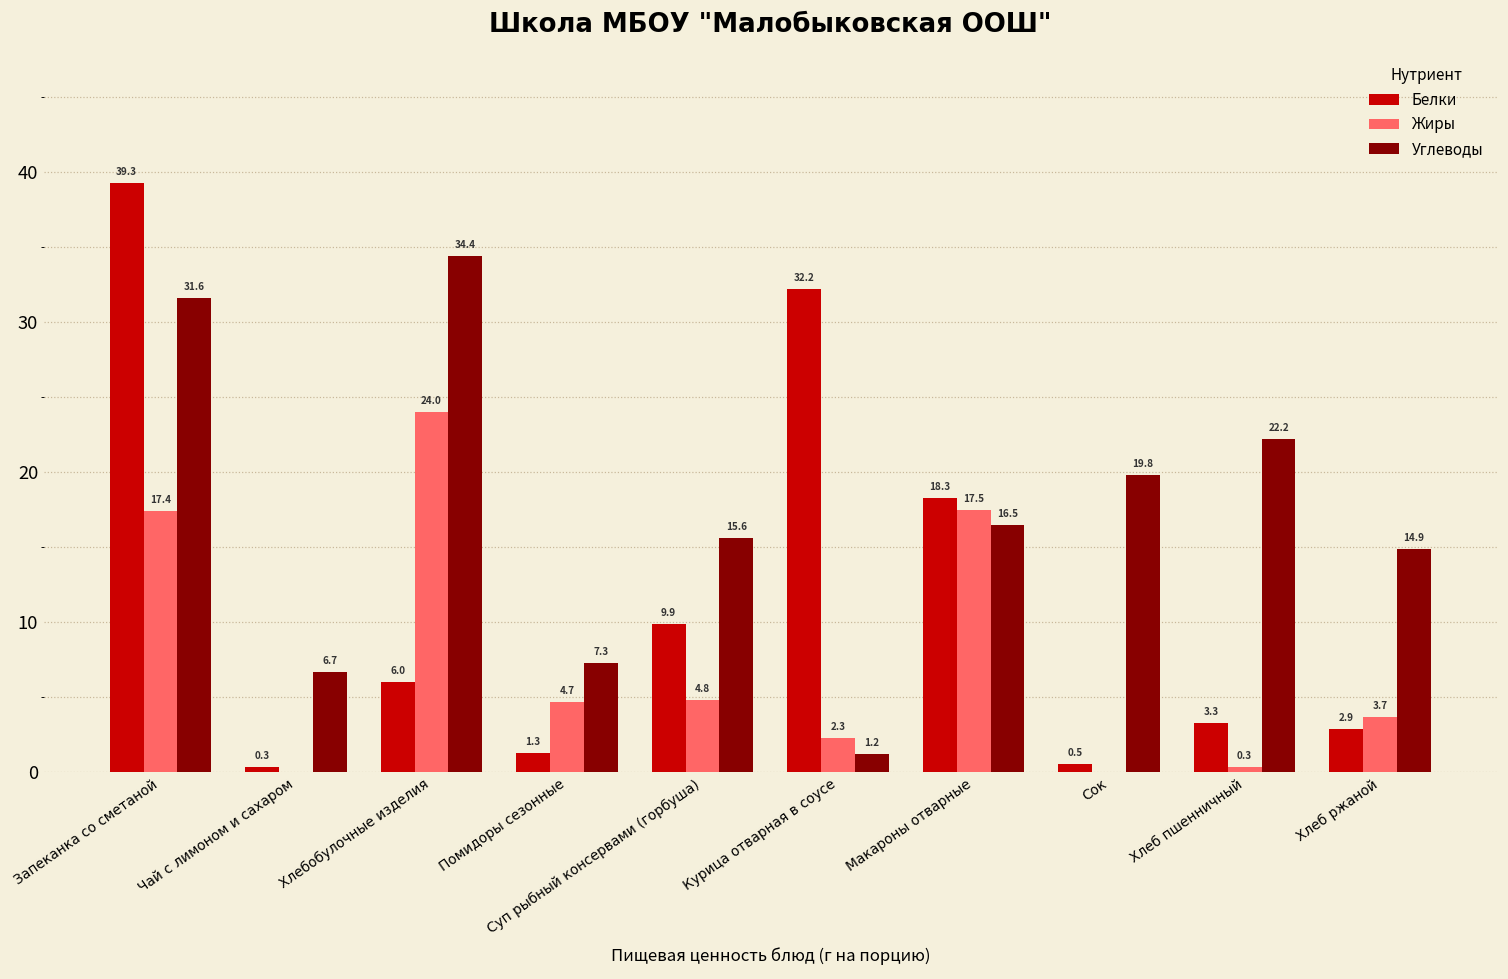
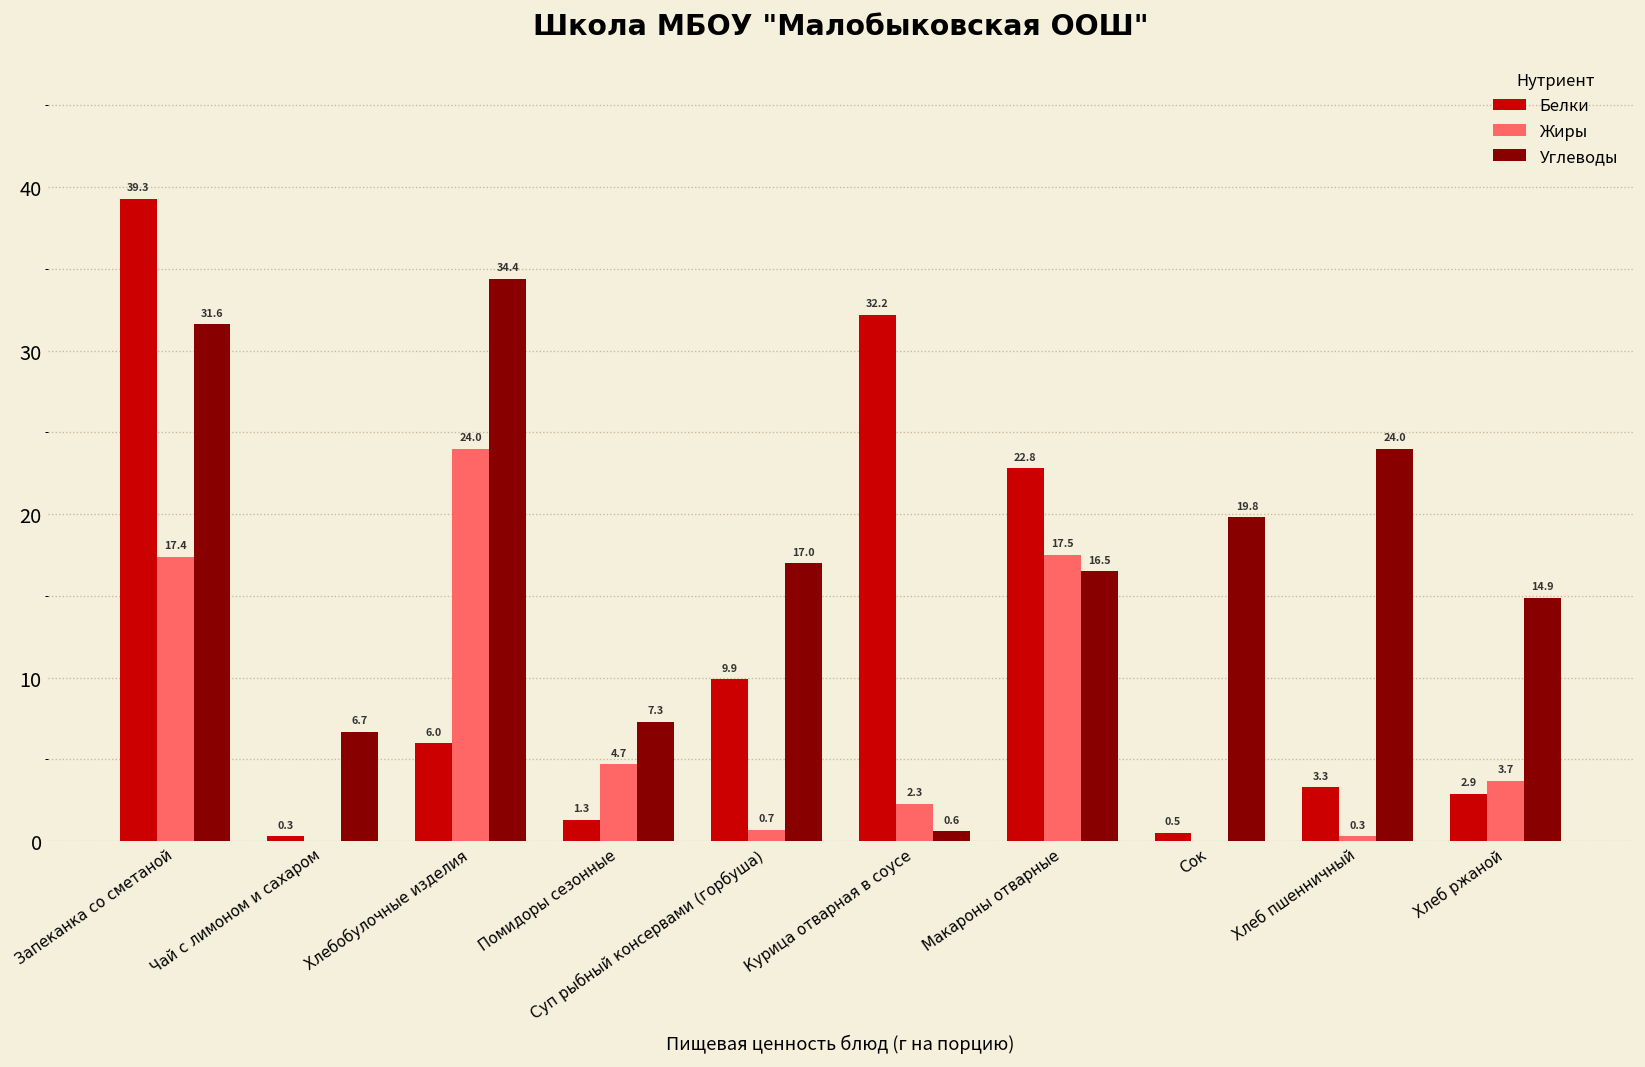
Жиры, Суп рыбный консервами (горбуша): 4.8 -> 0.7
Углеводы, Суп рыбный консервами (горбуша): 15.6 -> 17.0
Углеводы, Курица отварная в соусе: 1.2 -> 0.6
Белки, Макароны отварные: 18.3 -> 22.8
Углеводы, Хлеб пшенничный: 22.2 -> 24.0
